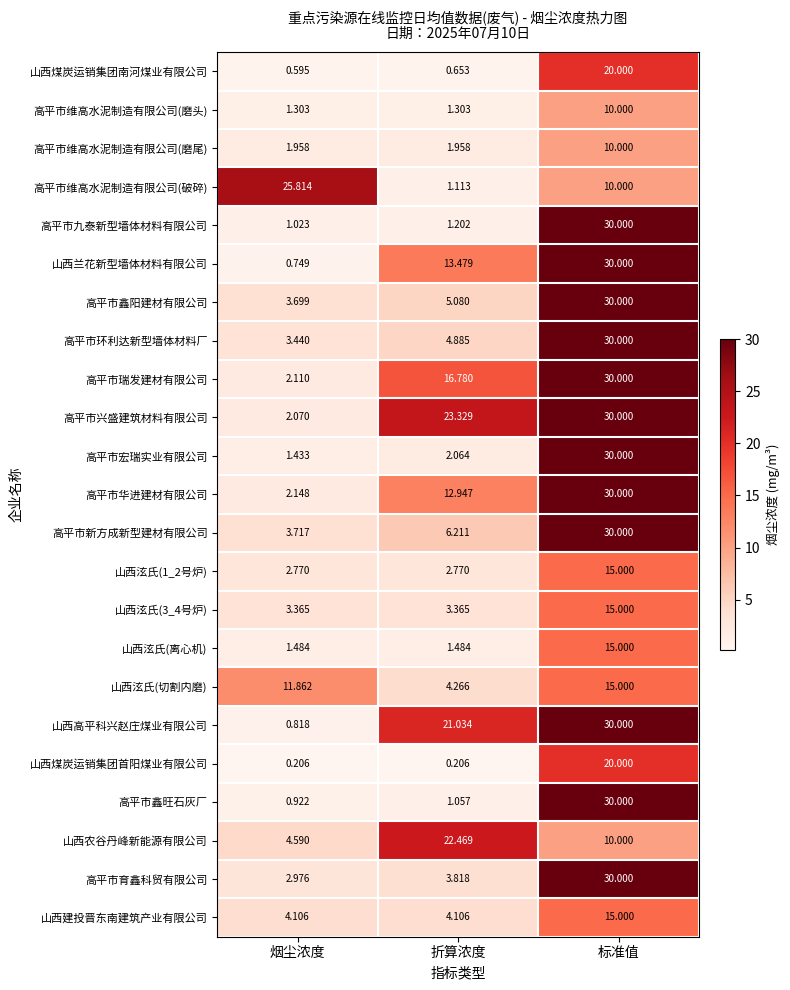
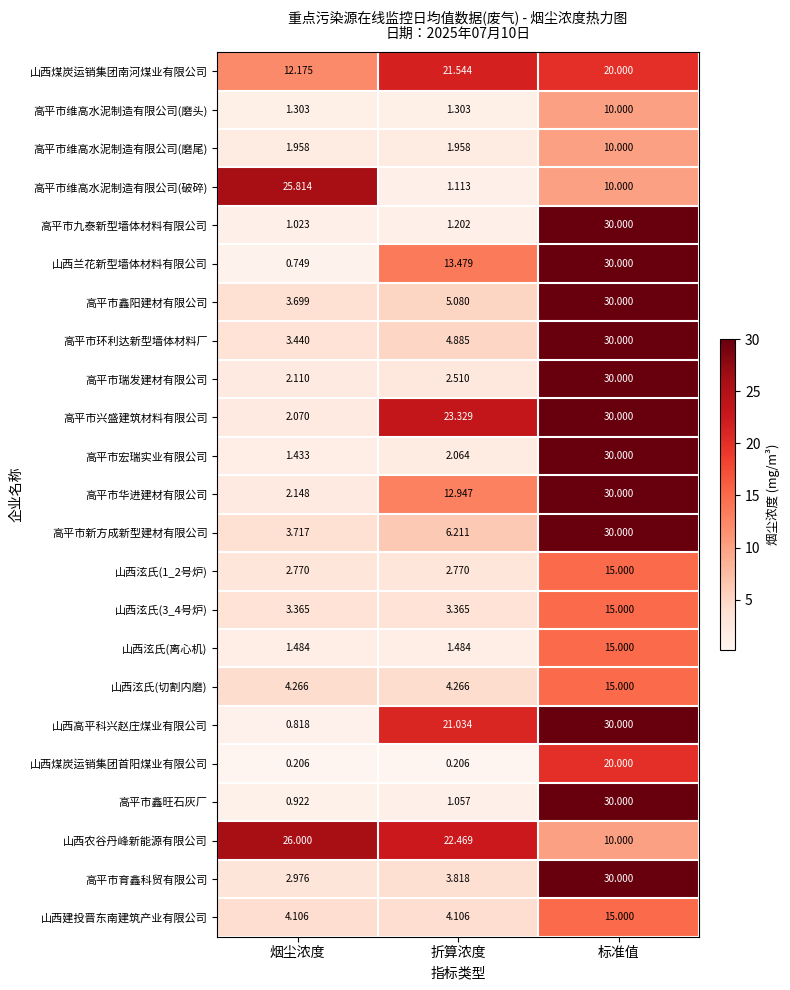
山西煤炭运销集团南河煤业有限公司, 烟尘浓度: 0.595 -> 12.175
山西煤炭运销集团南河煤业有限公司, 折算浓度: 0.653 -> 21.544
高平市瑞发建材有限公司, 折算浓度: 16.780 -> 2.510
山西泫氏(切割内磨), 烟尘浓度: 11.862 -> 4.266
山西农谷丹峰新能源有限公司, 烟尘浓度: 4.590 -> 26.000
